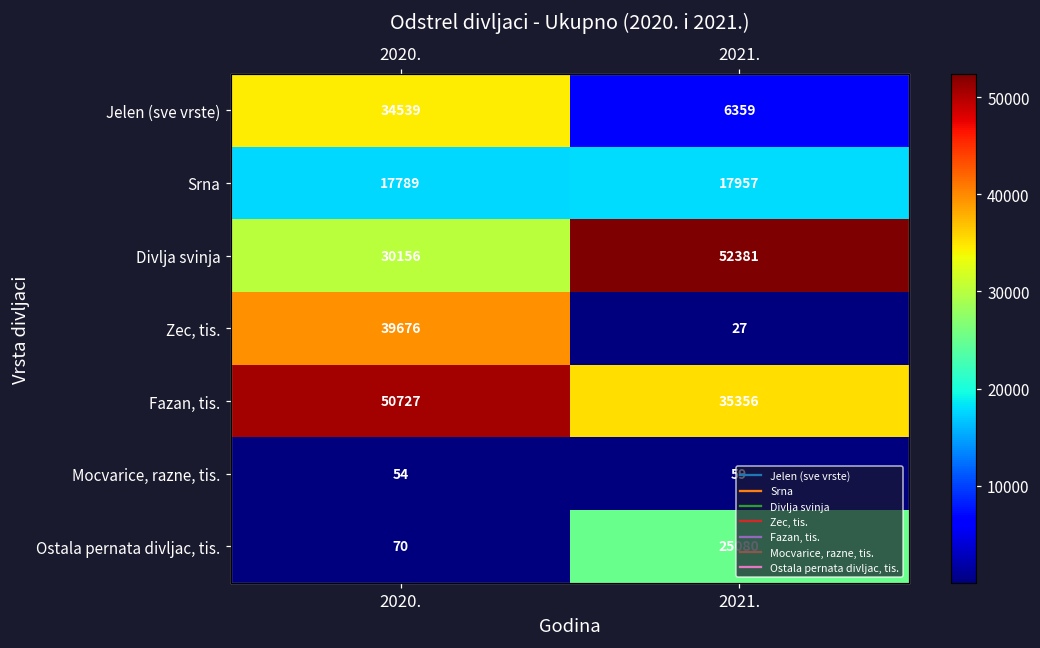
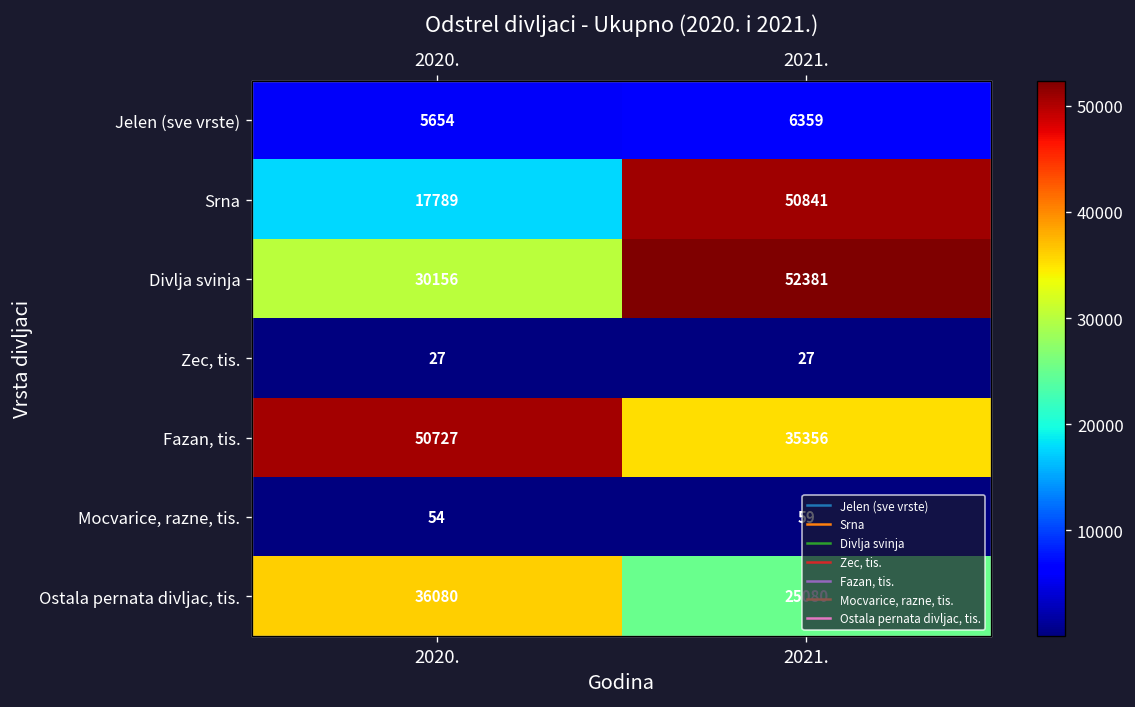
Jelen (sve vrste), 2020.: 34539 -> 5654
Srna, 2021.: 17957 -> 50841
Zec, tis., 2020.: 39676 -> 27
Ostala pernata divljac, tis., 2020.: 70 -> 36080
